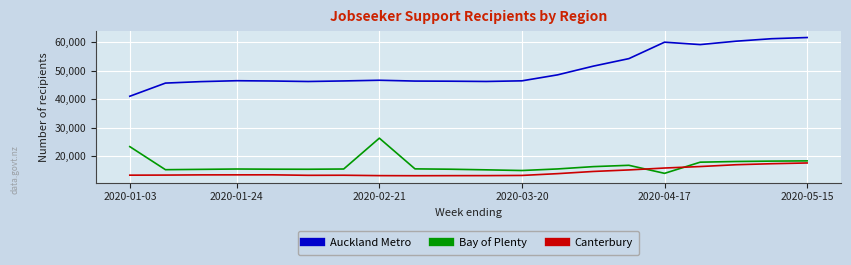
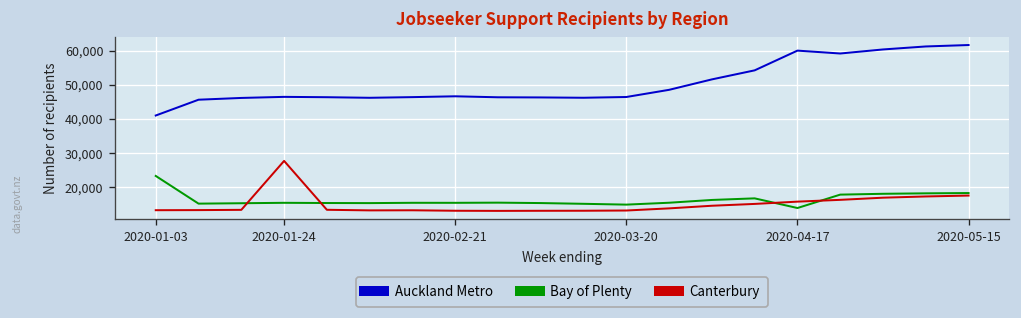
Canterbury, 2020-01-24: 13,000 -> 28,000
Bay of Plenty, 2020-02-21: 26,000 -> 15,000
